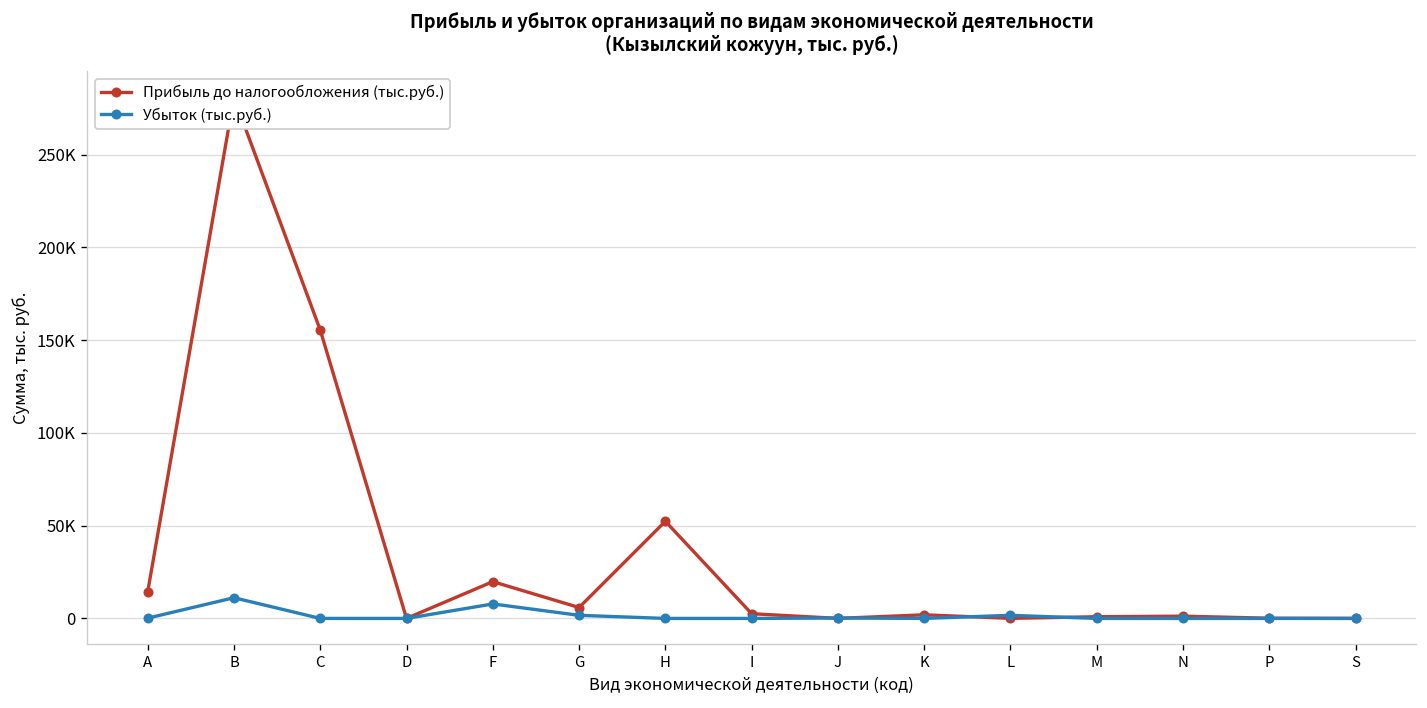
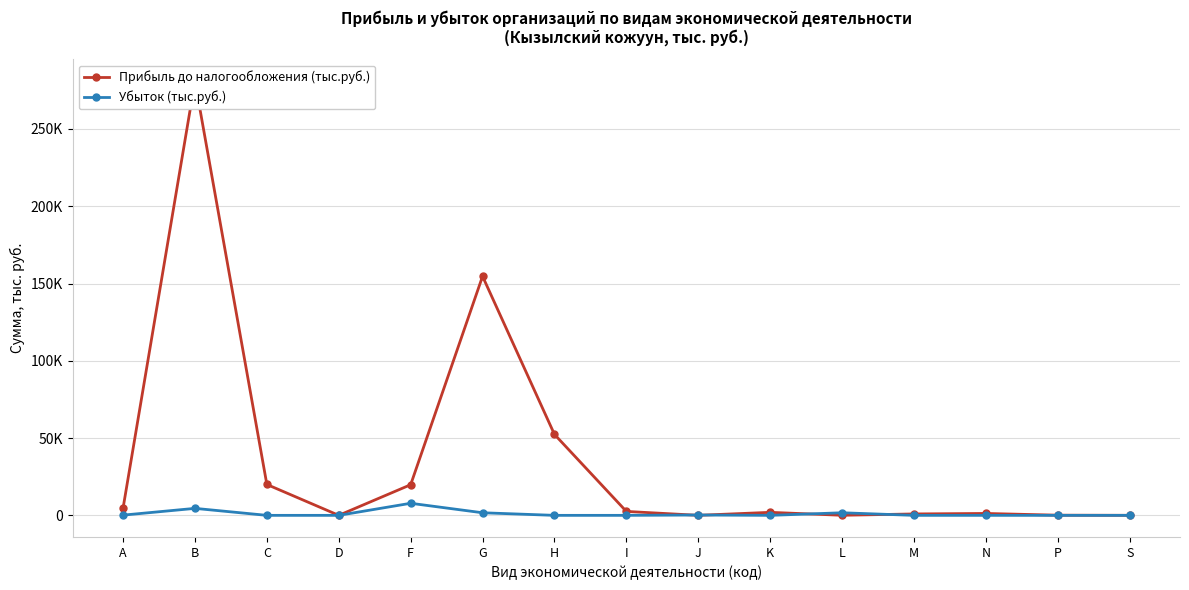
Прибыль до налогообложения (тыс.руб.), A: 14000 -> 5000
Убыток (тыс.руб.), B: 11000 -> 5000
Прибыль до налогообложения (тыс.руб.), C: 156000 -> 20000
Прибыль до налогообложения (тыс.руб.), G: 6000 -> 155000
